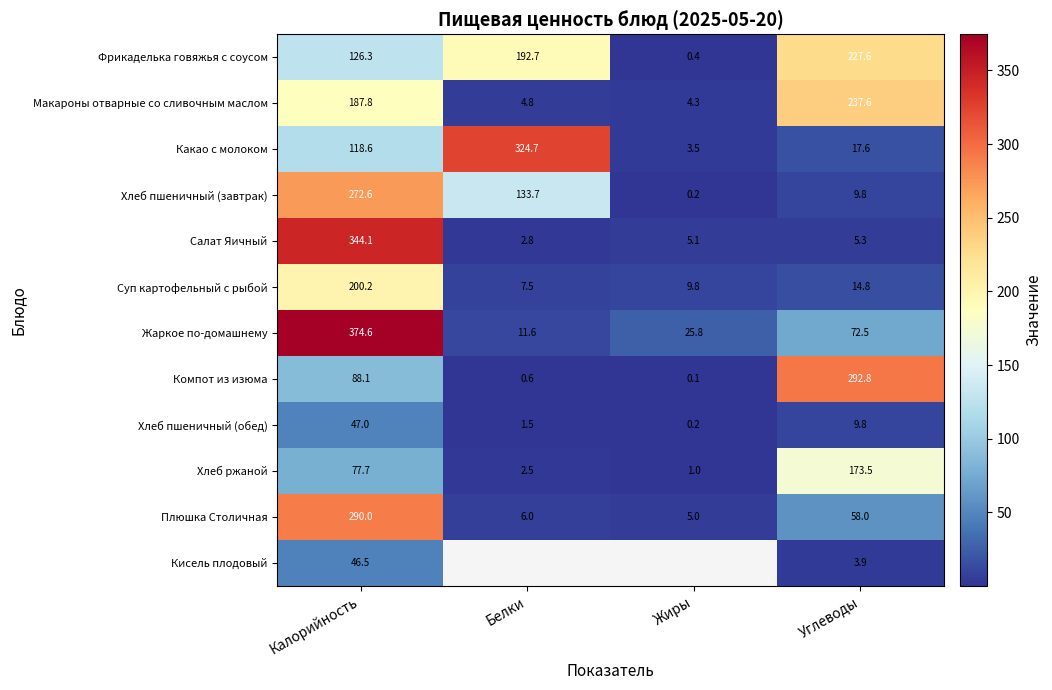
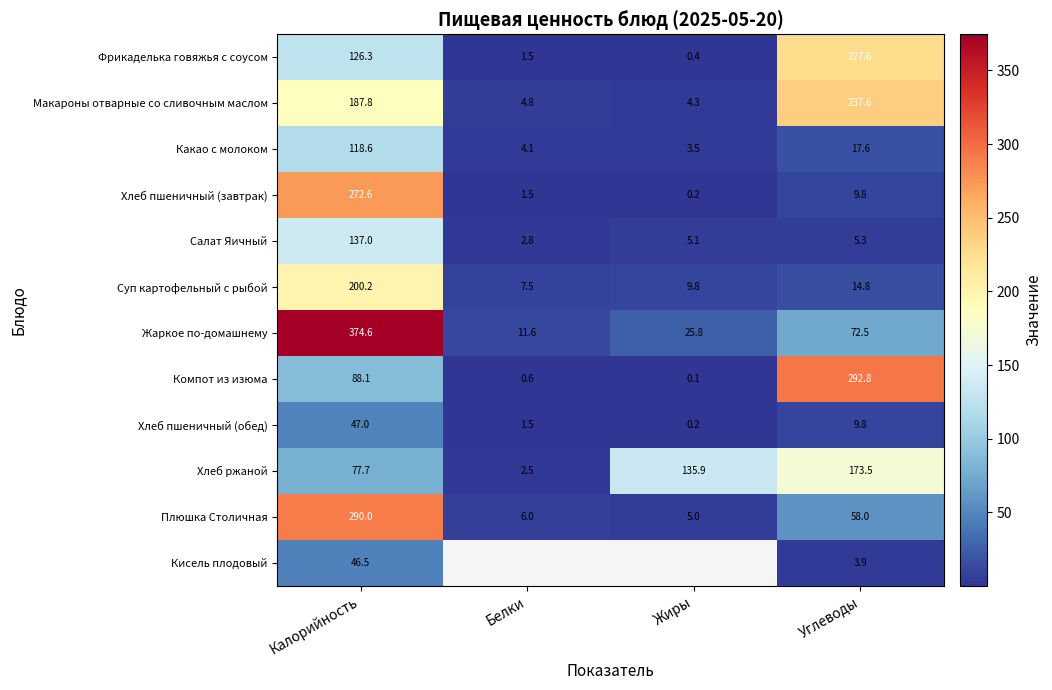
Фрикаделька говяжья с соусом, Белки: 192.7 -> 1.5
Какао с молоком, Белки: 324.7 -> 4.1
Хлеб пшеничный (завтрак), Белки: 133.7 -> 1.5
Салат Яичный, Калорийность: 344.1 -> 137.0
Хлеб ржаной, Жиры: 1.0 -> 135.9
